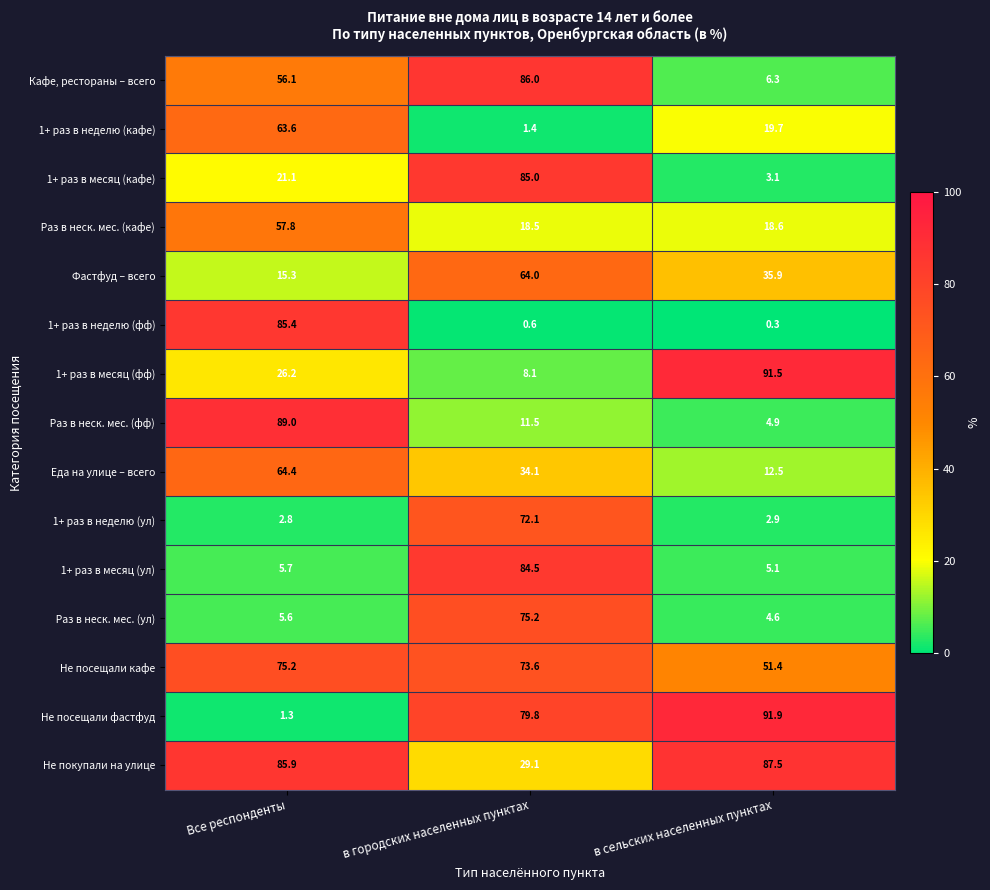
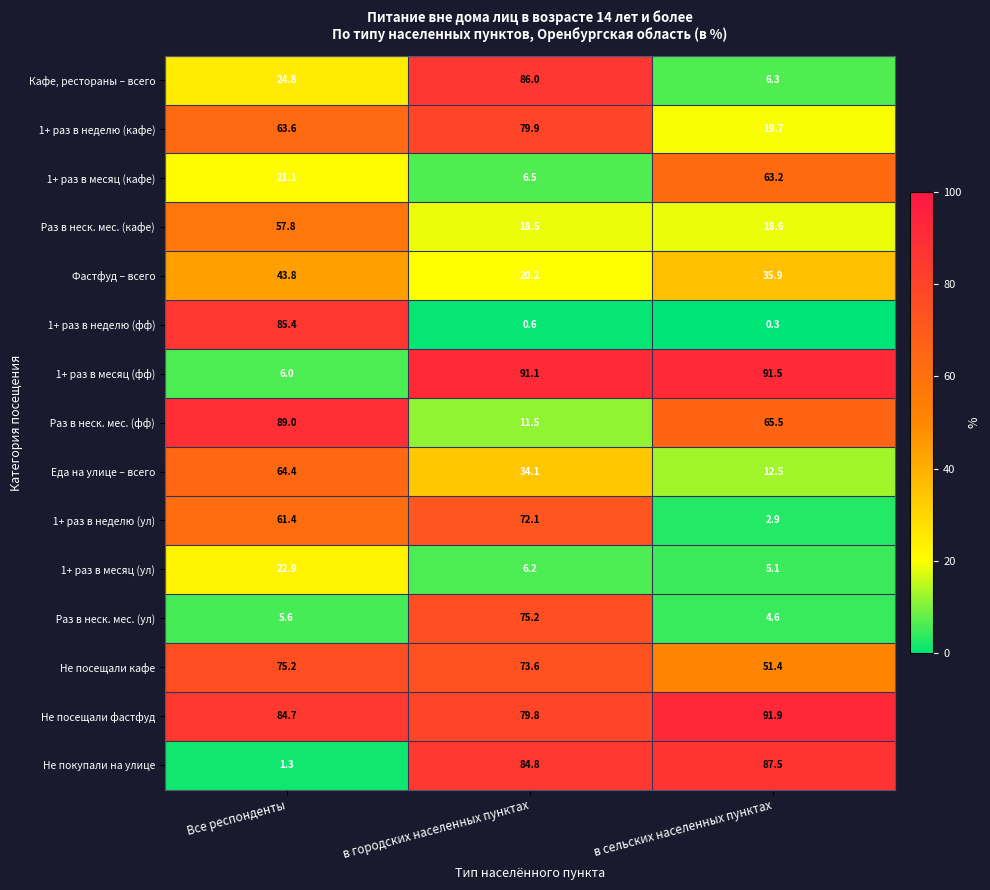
Кафе, рестораны – всего, Все респонденты: 56.1 -> 24.8
1+ раз в неделю (кафе), в городских населенных пунктах: 1.4 -> 79.9
1+ раз в месяц (кафе), в городских населенных пунктах: 85.0 -> 6.5
1+ раз в месяц (кафе), в сельских населенных пунктах: 3.1 -> 63.2
Фастфуд – всего, Все респонденты: 15.3 -> 43.8
Фастфуд – всего, в городских населенных пунктах: 64.0 -> 20.2
1+ раз в месяц (фф), Все респонденты: 26.2 -> 6.0
1+ раз в месяц (фф), в городских населенных пунктах: 8.1 -> 91.1
Раз в неск. мес. (фф), в сельских населенных пунктах: 4.9 -> 65.5
1+ раз в неделю (ул), Все респонденты: 2.8 -> 61.4
1+ раз в месяц (ул), Все респонденты: 5.7 -> 22.9
1+ раз в месяц (ул), в городских населенных пунктах: 84.5 -> 6.2
Не посещали фастфуд, Все респонденты: 1.3 -> 84.7
Не покупали на улице, Все респонденты: 85.9 -> 1.3
Не покупали на улице, в городских населенных пунктах: 29.1 -> 84.8
